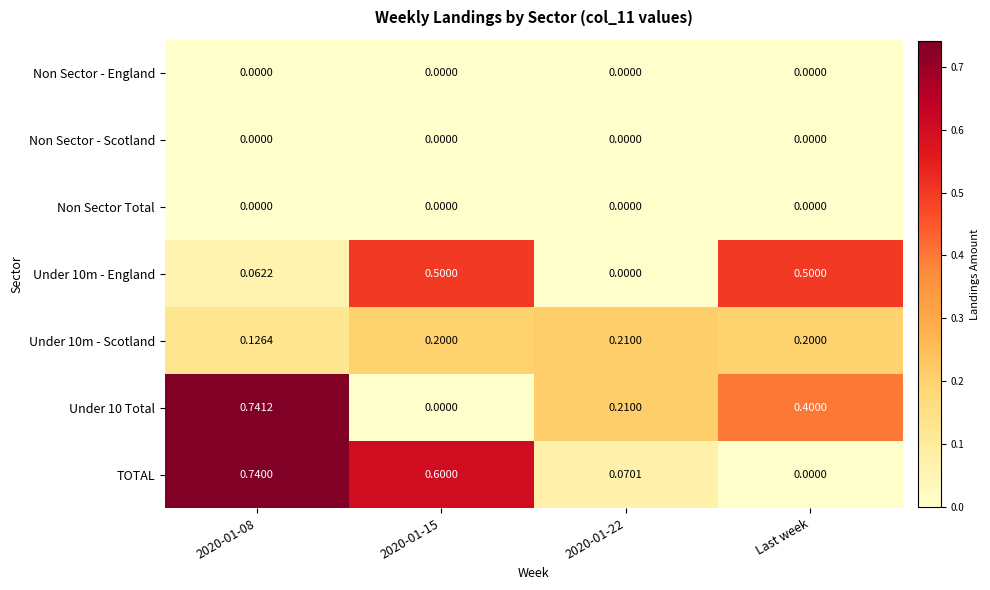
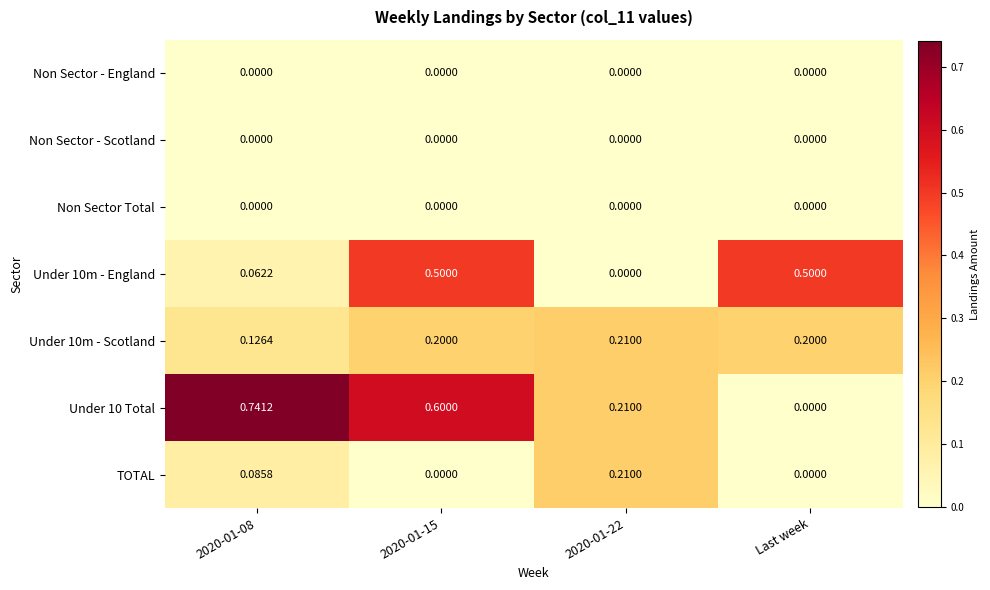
Under 10 Total, 2020-01-15: 0.0000 -> 0.6000
Under 10 Total, Last week: 0.4000 -> 0.0000
TOTAL, 2020-01-08: 0.7400 -> 0.0858
TOTAL, 2020-01-15: 0.6000 -> 0.0000
TOTAL, 2020-01-22: 0.0701 -> 0.2100
